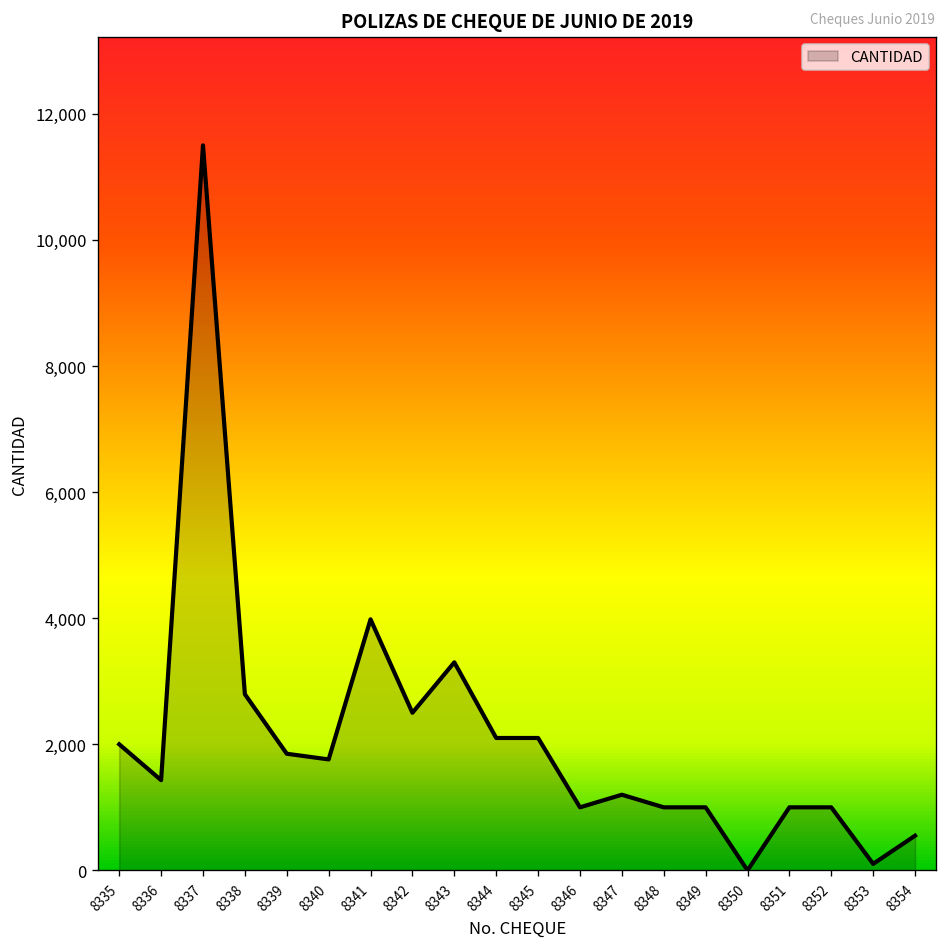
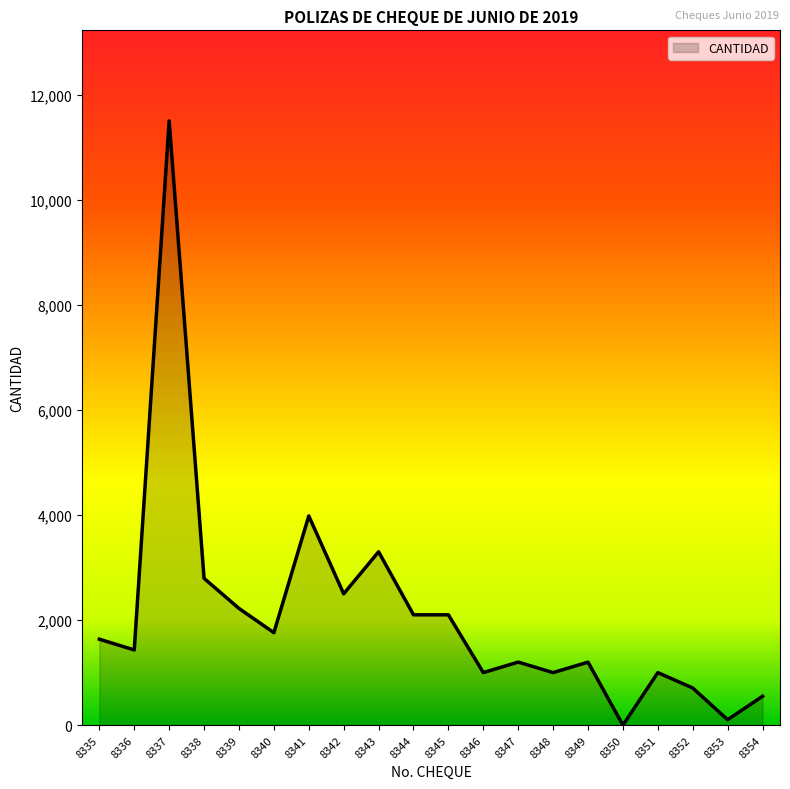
8335: 2,000 -> 1,600
8339: 1,900 -> 2,200
8349: 1,000 -> 1,200
8352: 1,000 -> 700
